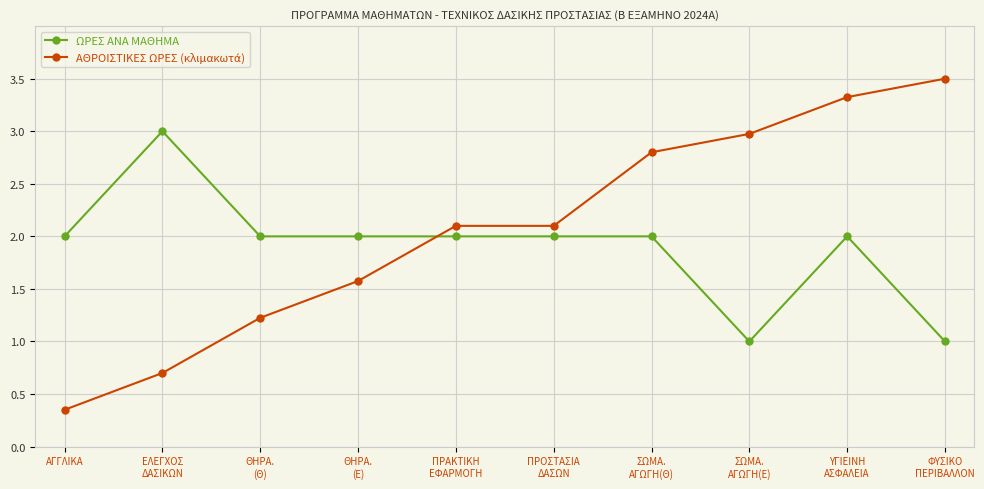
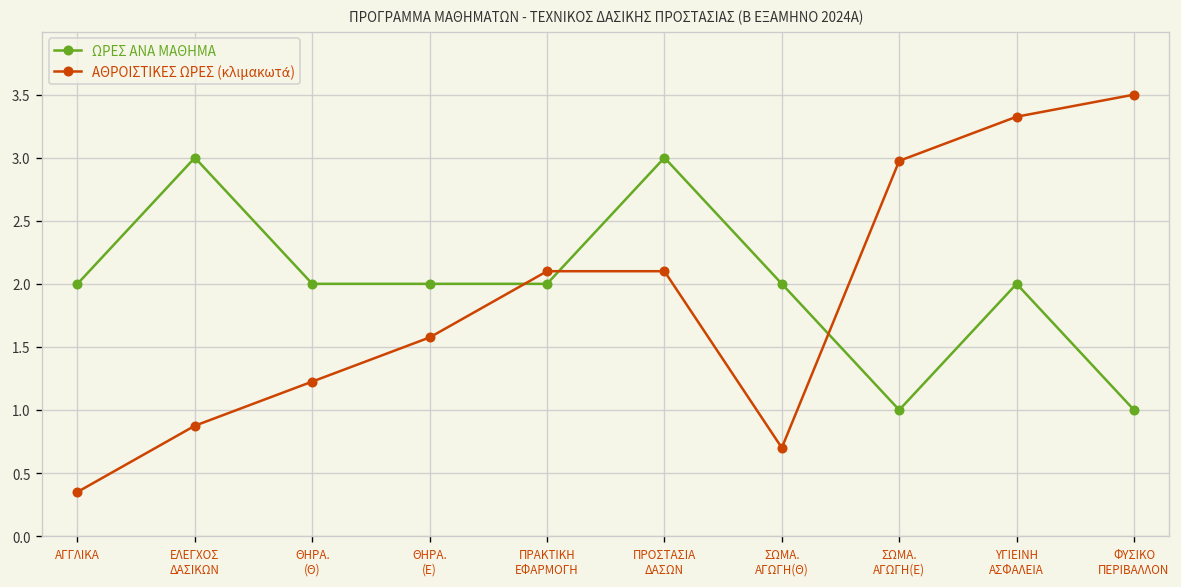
ΑΘΡΟΙΣΤΙΚΕΣ ΩΡΕΣ (κλιμακωτά), ΕΛΕΓΧΟΣ ΔΑΣΙΚΩΝ: 0.70 -> 0.88
ΩΡΕΣ ΑΝΑ ΜΑΘΗΜΑ, ΠΡΟΣΤΑΣΙΑ ΔΑΣΩΝ: 2 -> 3
ΑΘΡΟΙΣΤΙΚΕΣ ΩΡΕΣ (κλιμακωτά), ΣΩΜΑ. ΑΓΩΓΗ(Θ): 2.80 -> 0.70
